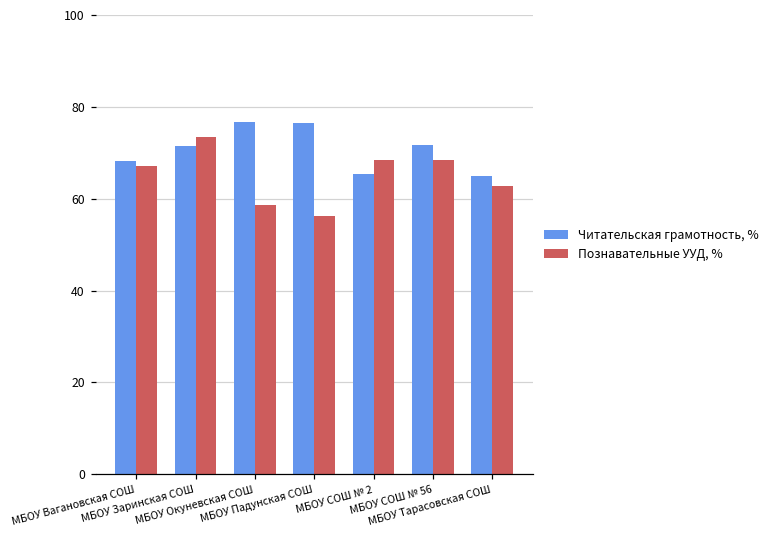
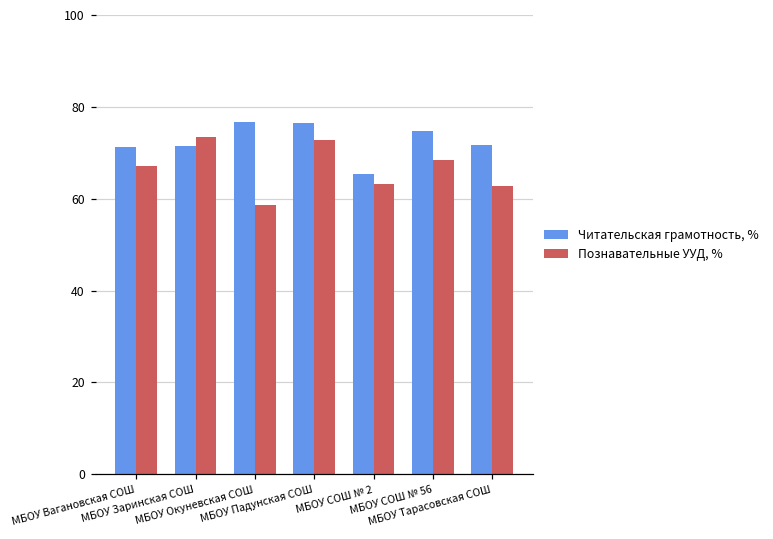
Читательская грамотность, %, МБОУ Вагановская СОШ: 68 -> 71
Познавательные УУД, %, МБОУ Падунская СОШ: 56 -> 73
Познавательные УУД, %, МБОУ СОШ № 2: 68 -> 63
Читательская грамотность, %, МБОУ СОШ № 56: 72 -> 75
Читательская грамотность, %, МБОУ Тарасовская СОШ: 65 -> 72
